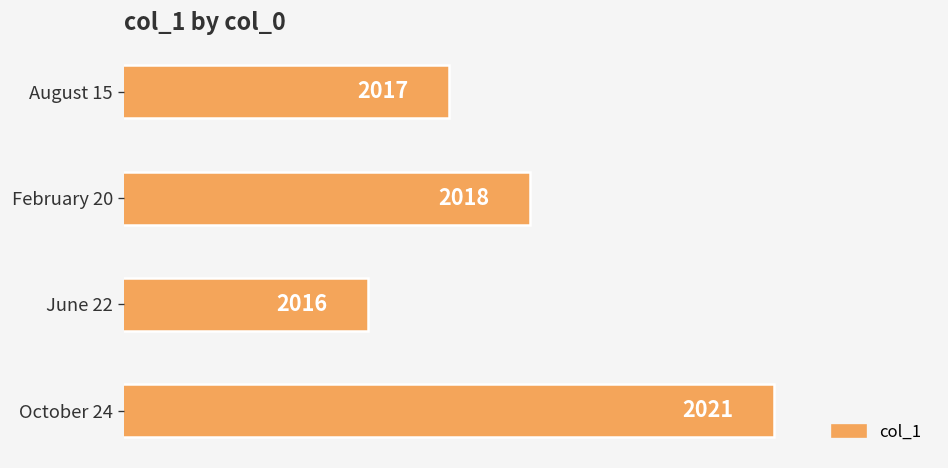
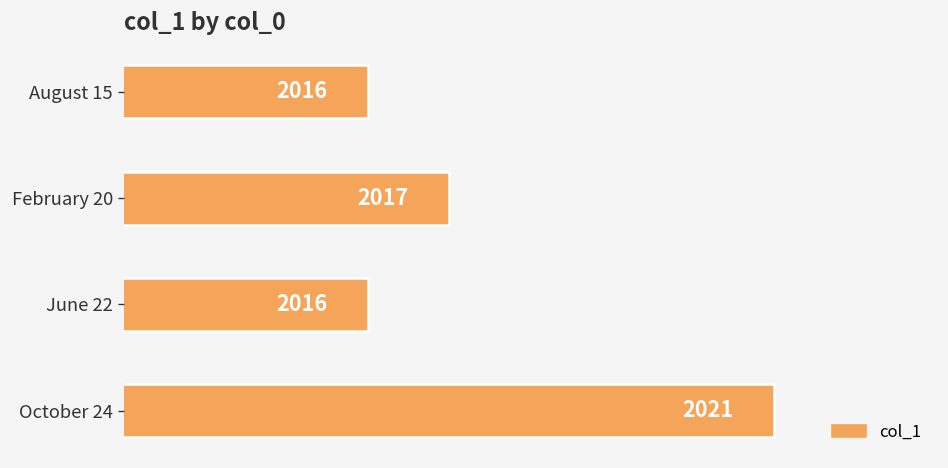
August 15: 2017 -> 2016
February 20: 2018 -> 2017
